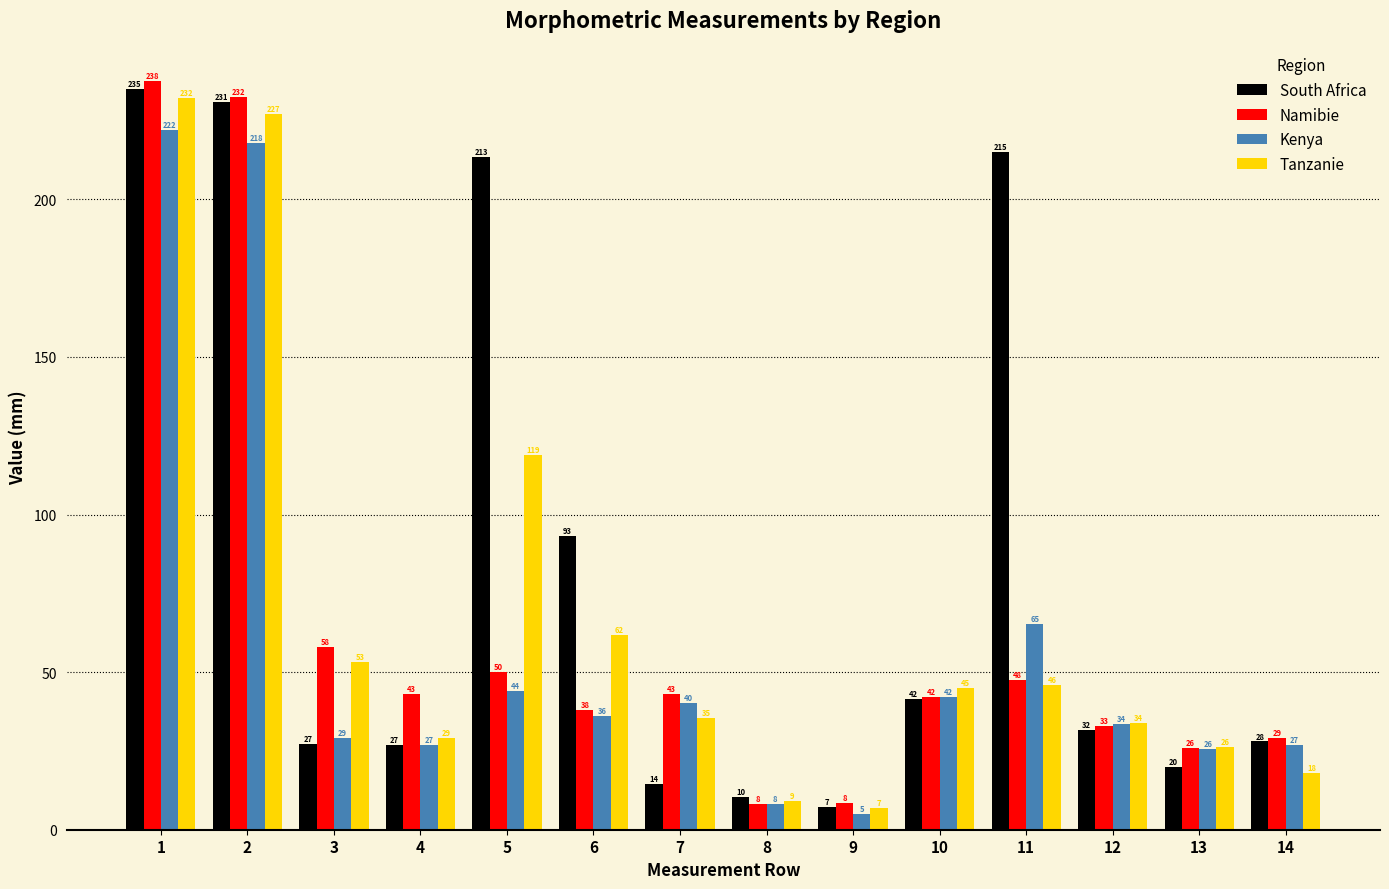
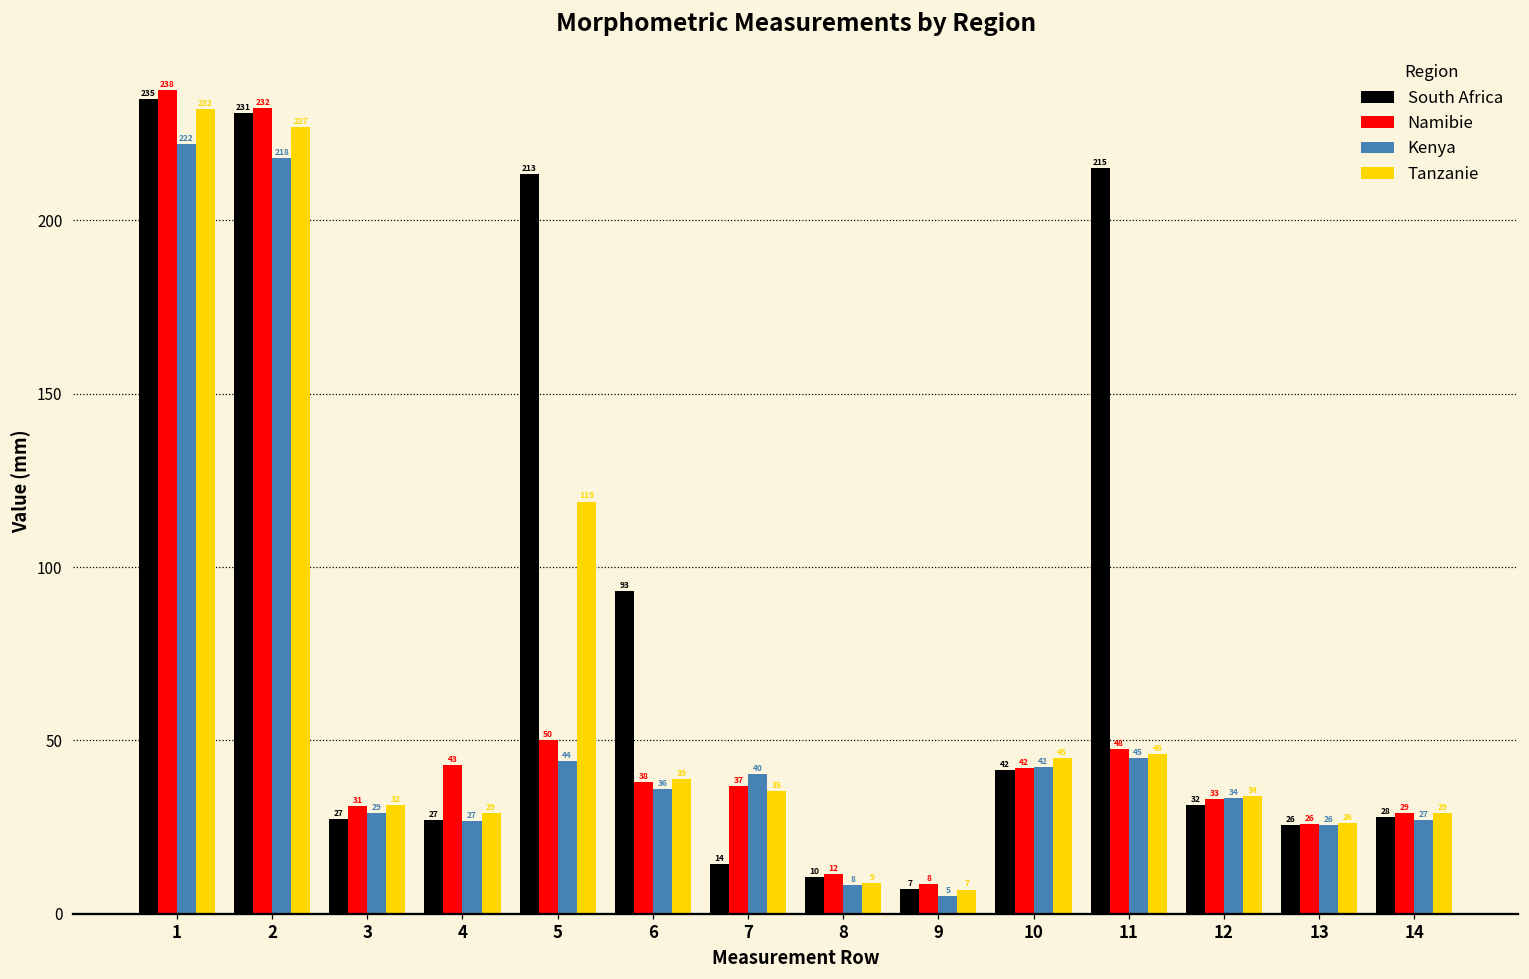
Namibie, 3: 58 -> 31
Tanzanie, 3: 53 -> 32
Tanzanie, 6: 62 -> 39
Namibie, 7: 43 -> 37
Namibie, 8: 8 -> 12
Kenya, 11: 65 -> 45
South Africa, 13: 20 -> 26
Tanzanie, 14: 18 -> 29
